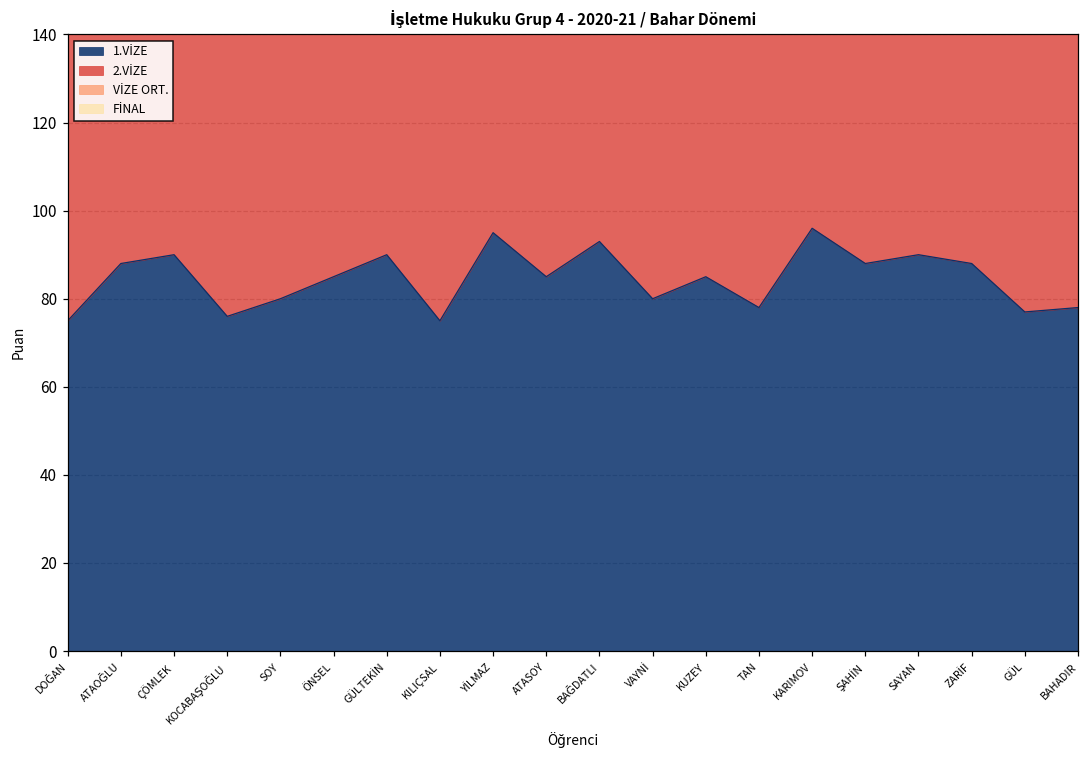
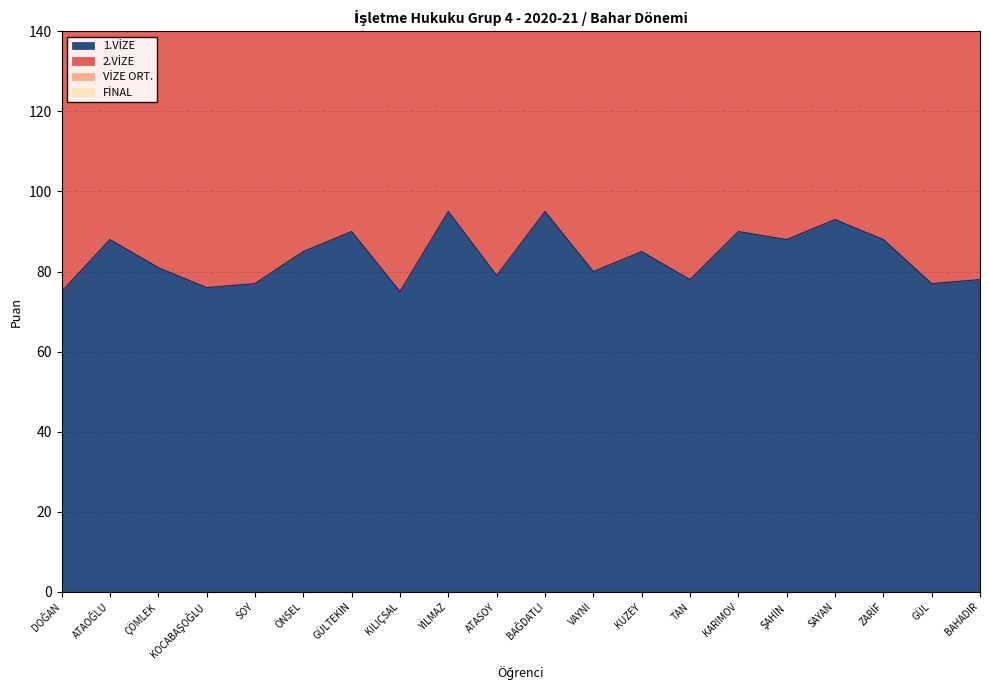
1.VİZE, ÇÖMLEK: 90 -> 81
1.VİZE, SOY: 80 -> 77
1.VİZE, ATASOY: 85 -> 79
1.VİZE, BAĞDATLI: 93 -> 95
1.VİZE, KARIMOV: 96 -> 90
1.VİZE, SAYAN: 90 -> 93
